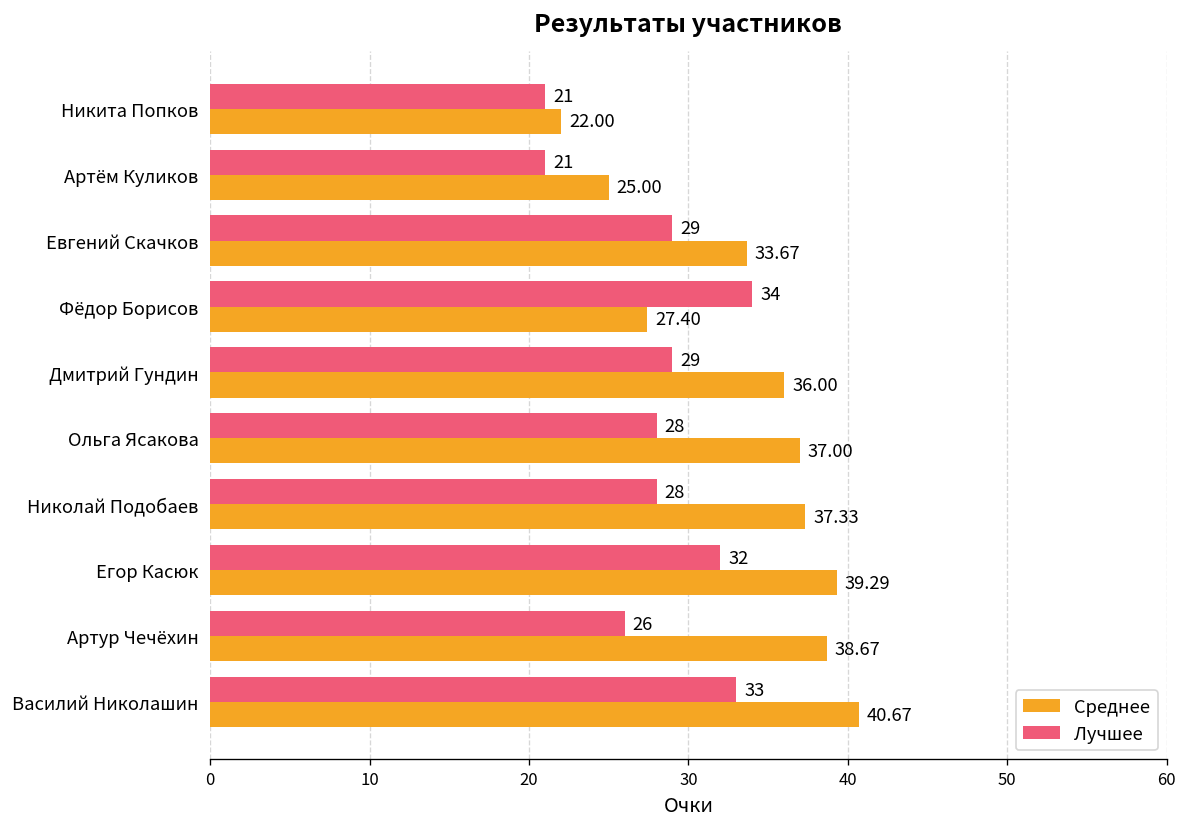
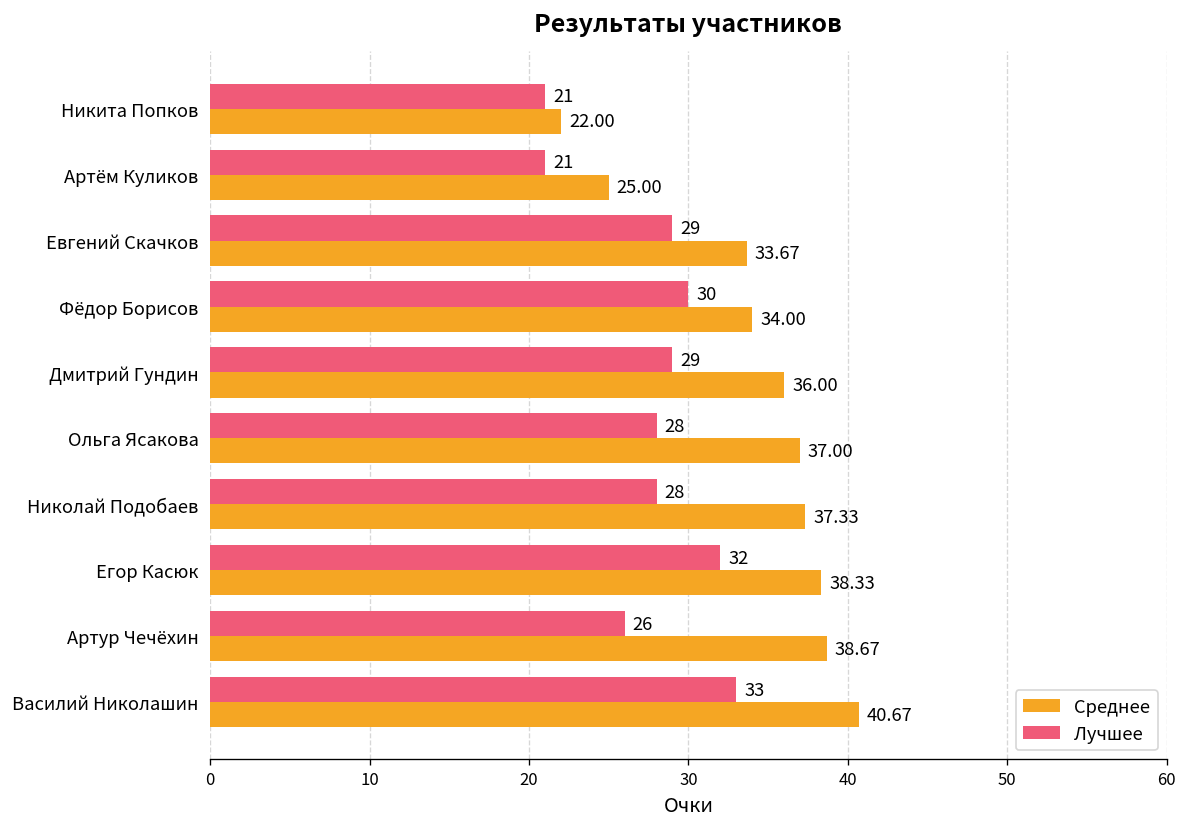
Лучшее, Фёдор Борисов: 34 -> 30
Среднее, Фёдор Борисов: 27.40 -> 34.00
Среднее, Егор Касюк: 39.29 -> 38.33
